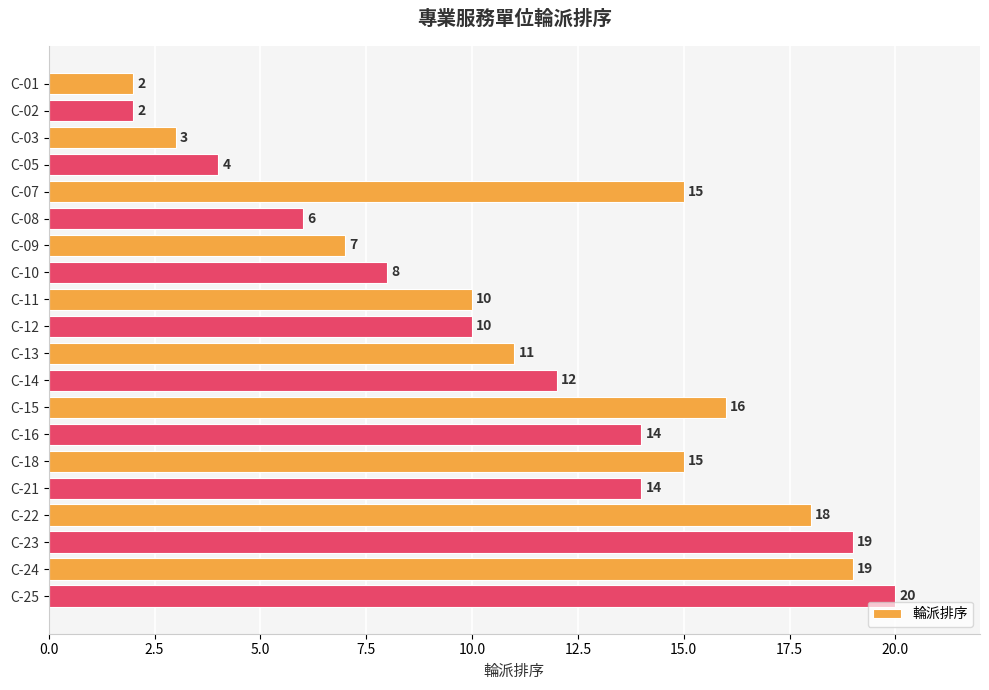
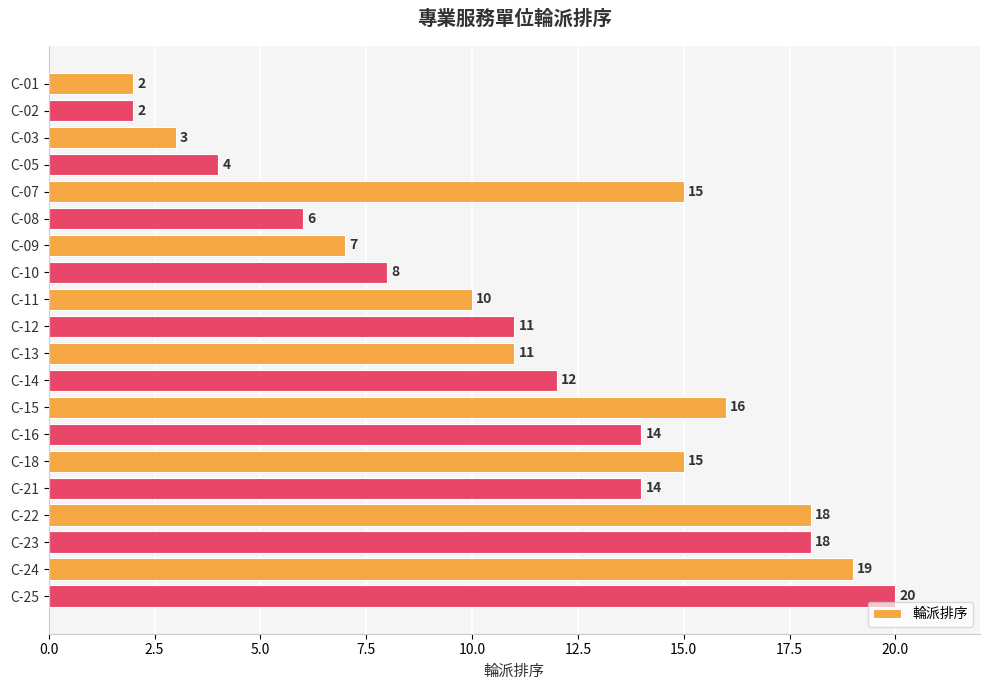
C-12: 10 -> 11
C-23: 19 -> 18
